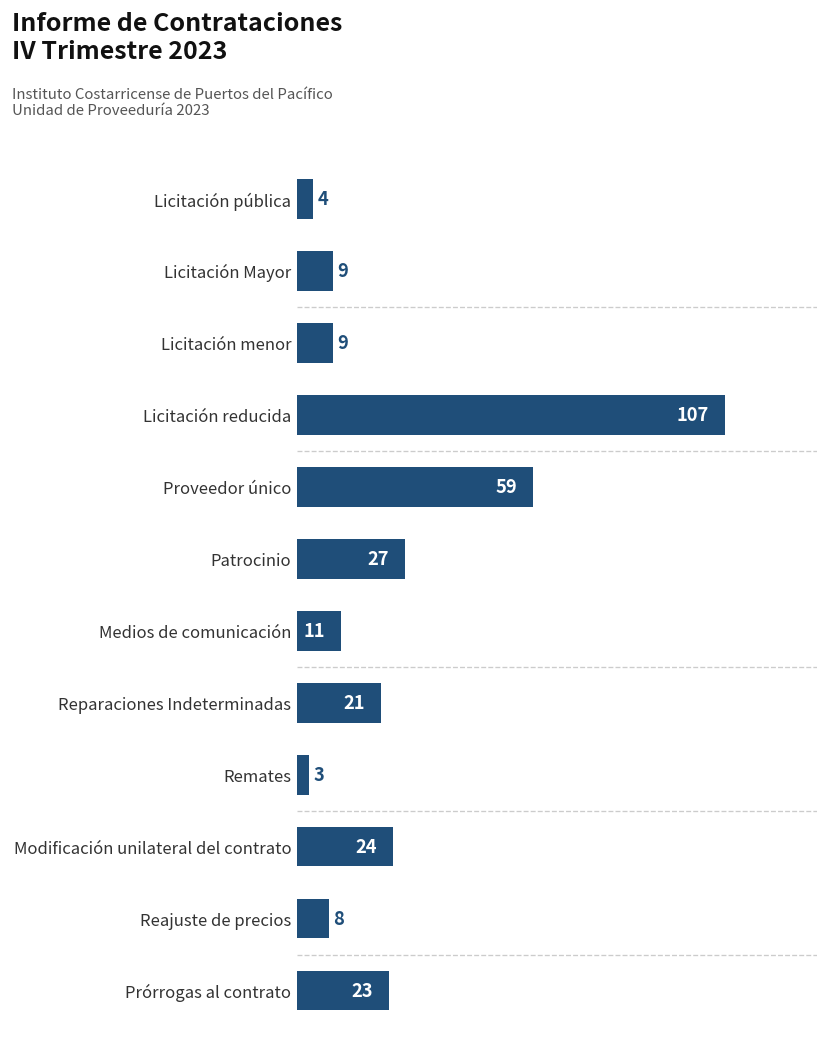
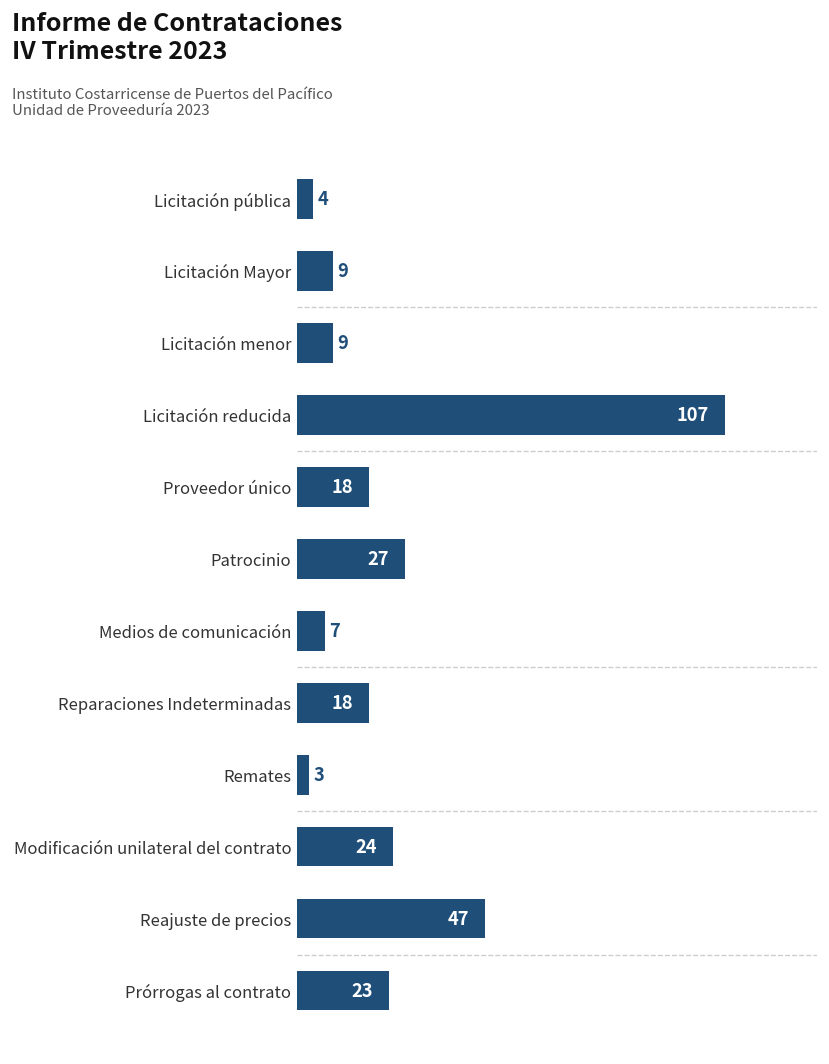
Proveedor único: 59 -> 18
Medios de comunicación: 11 -> 7
Reparaciones Indeterminadas: 21 -> 18
Reajuste de precios: 8 -> 47
